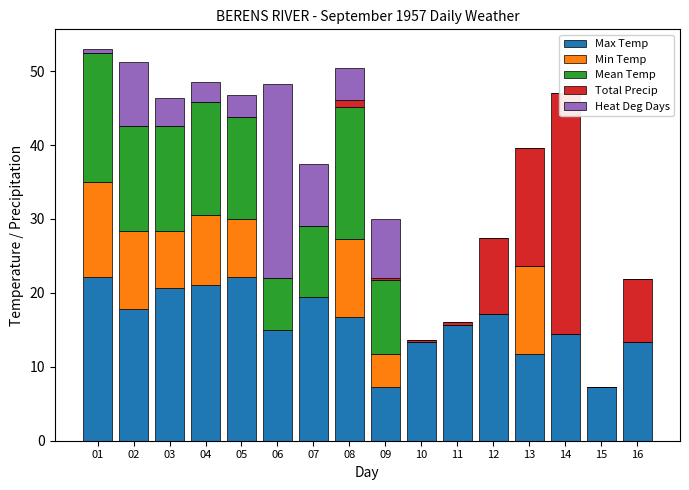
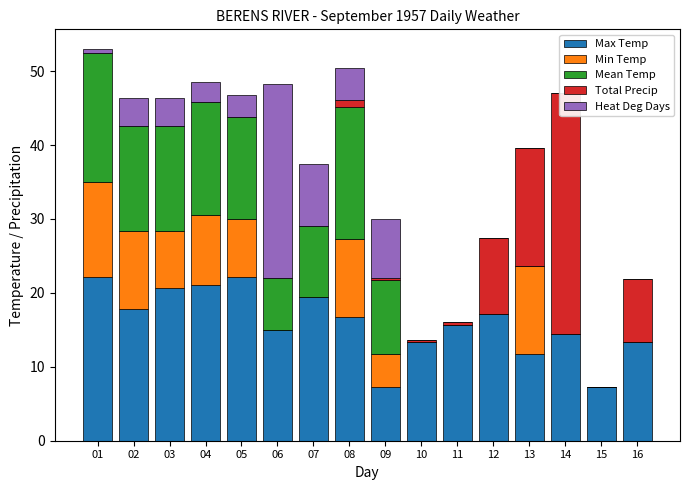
Heat Deg Days, 02: 9 -> 4
